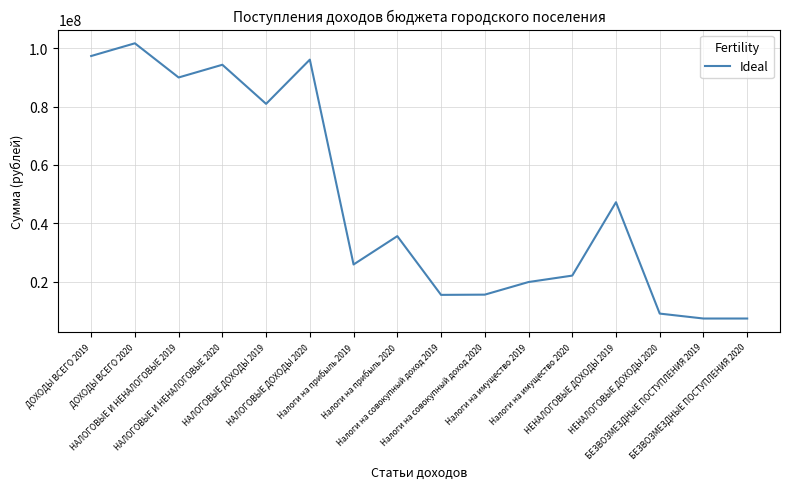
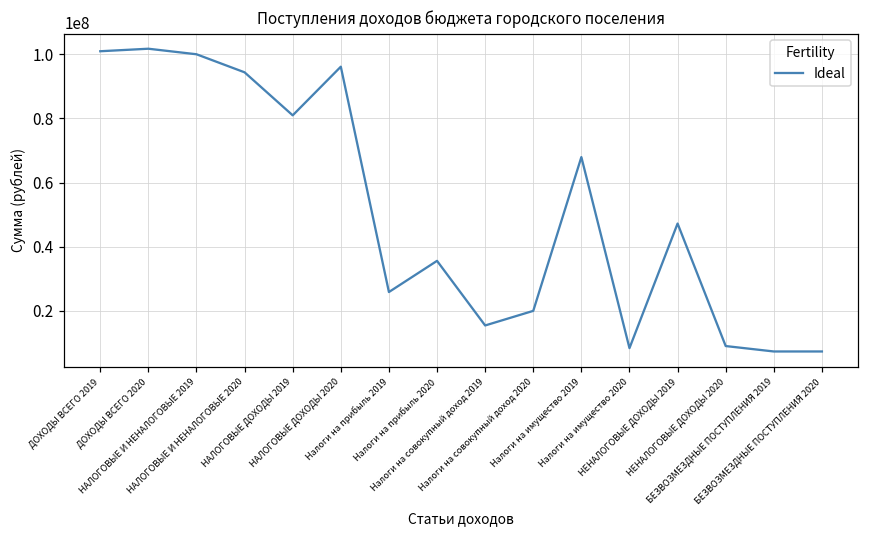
ДОХОДЫ ВСЕГО 2019: 97000000 -> 101000000
НАЛОГОВЫЕ И НЕНАЛОГОВЫЕ 2019: 90000000 -> 100000000
Налоги на совокупный доход 2020: 16000000 -> 20000000
Налоги на имущество 2019: 20000000 -> 68000000
Налоги на имущество 2020: 22000000 -> 8000000
